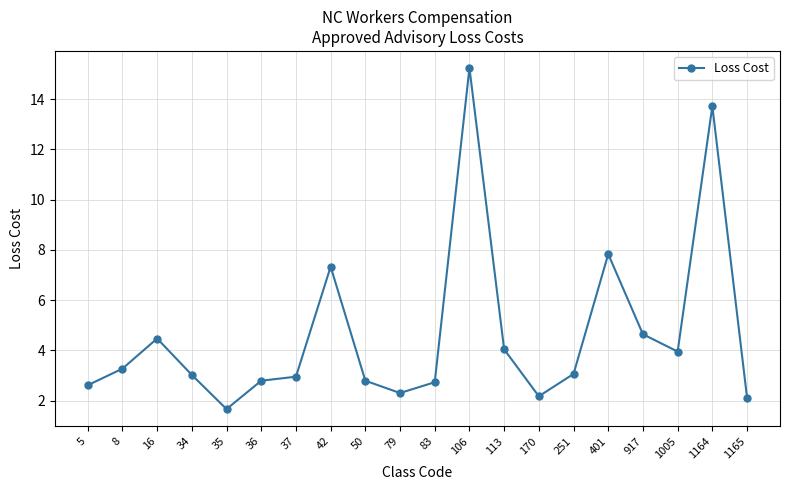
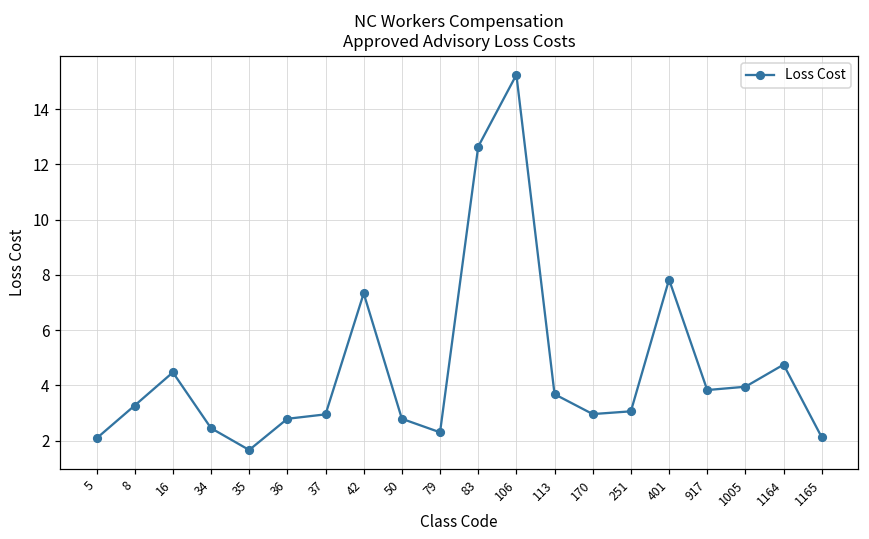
5: 2.6 -> 2.1
34: 3.0 -> 2.5
83: 2.7 -> 12.6
113: 4.0 -> 3.7
170: 2.2 -> 3.0
917: 4.6 -> 3.8
1164: 13.7 -> 4.8
